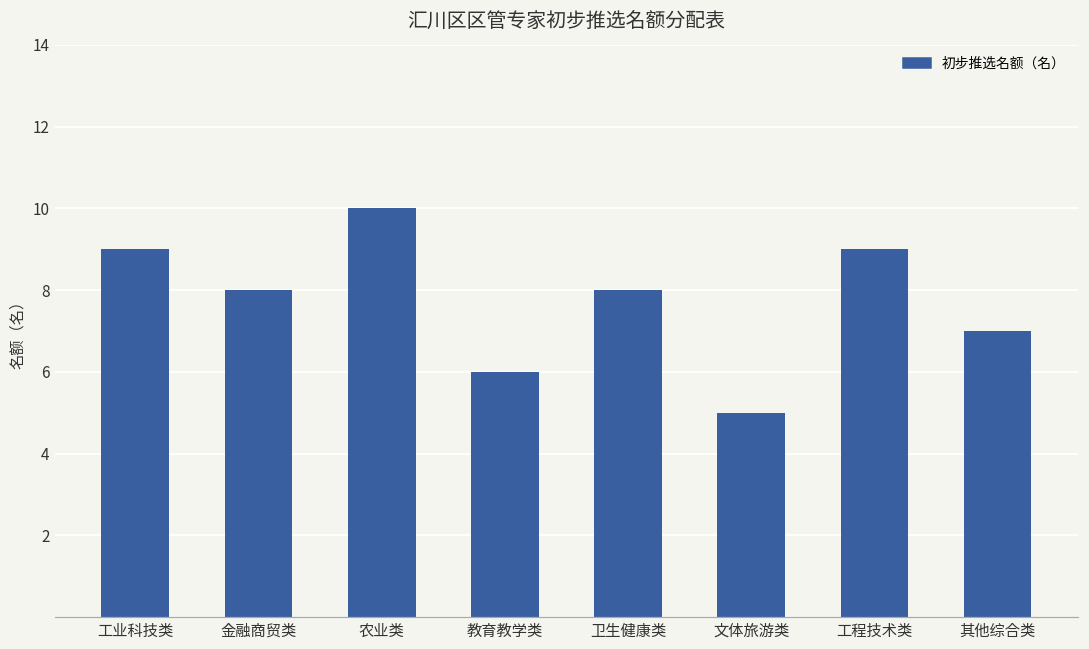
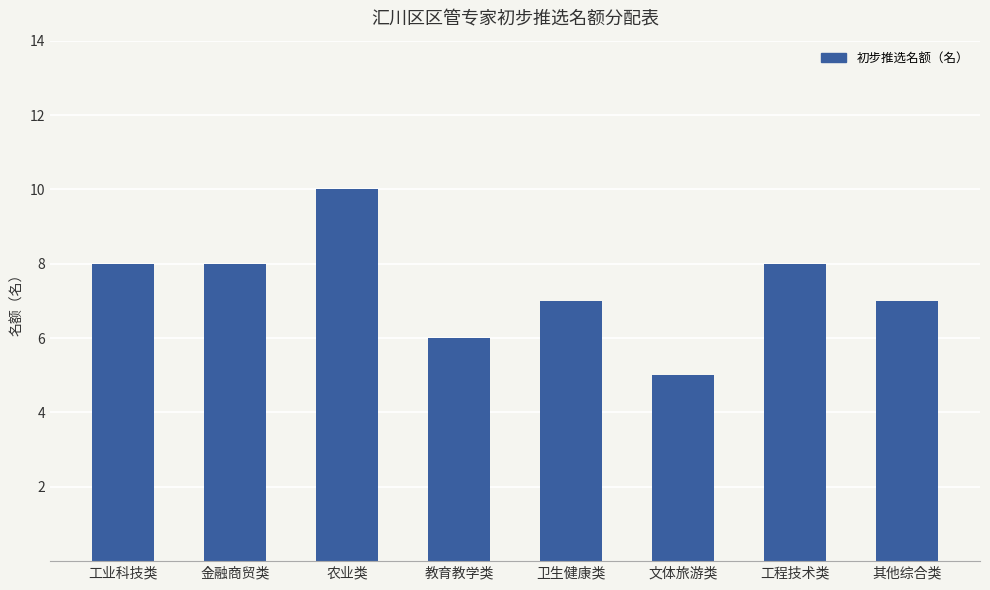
工业科技类: 9 -> 8
卫生健康类: 8 -> 7
工程技术类: 9 -> 8
